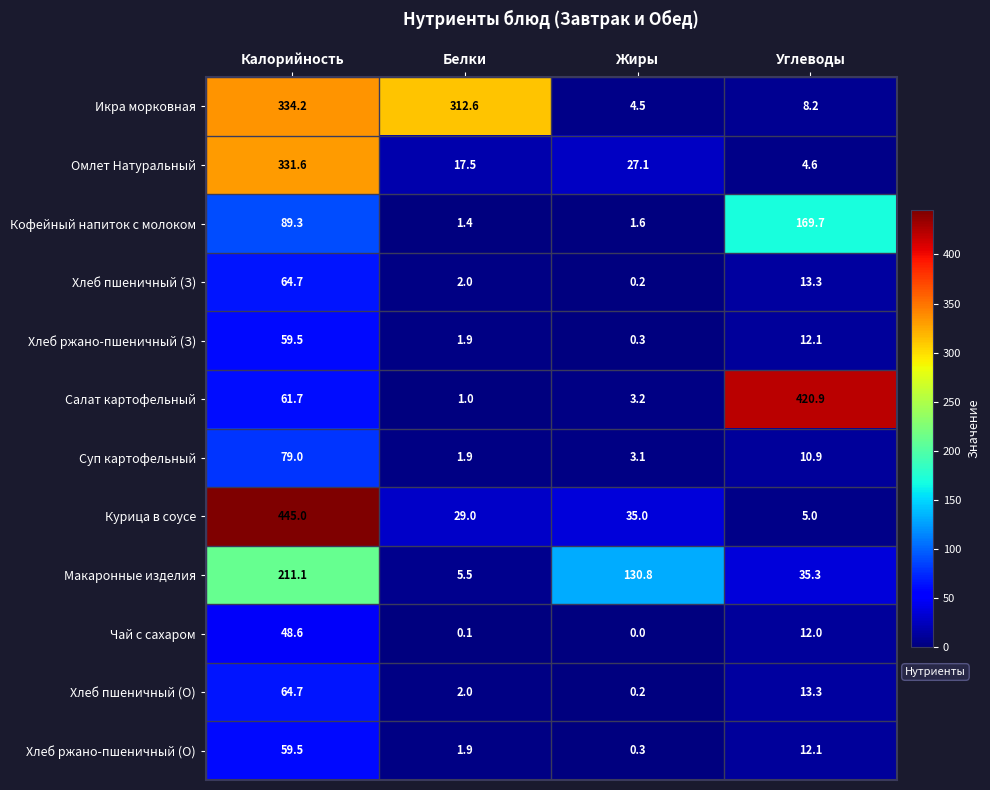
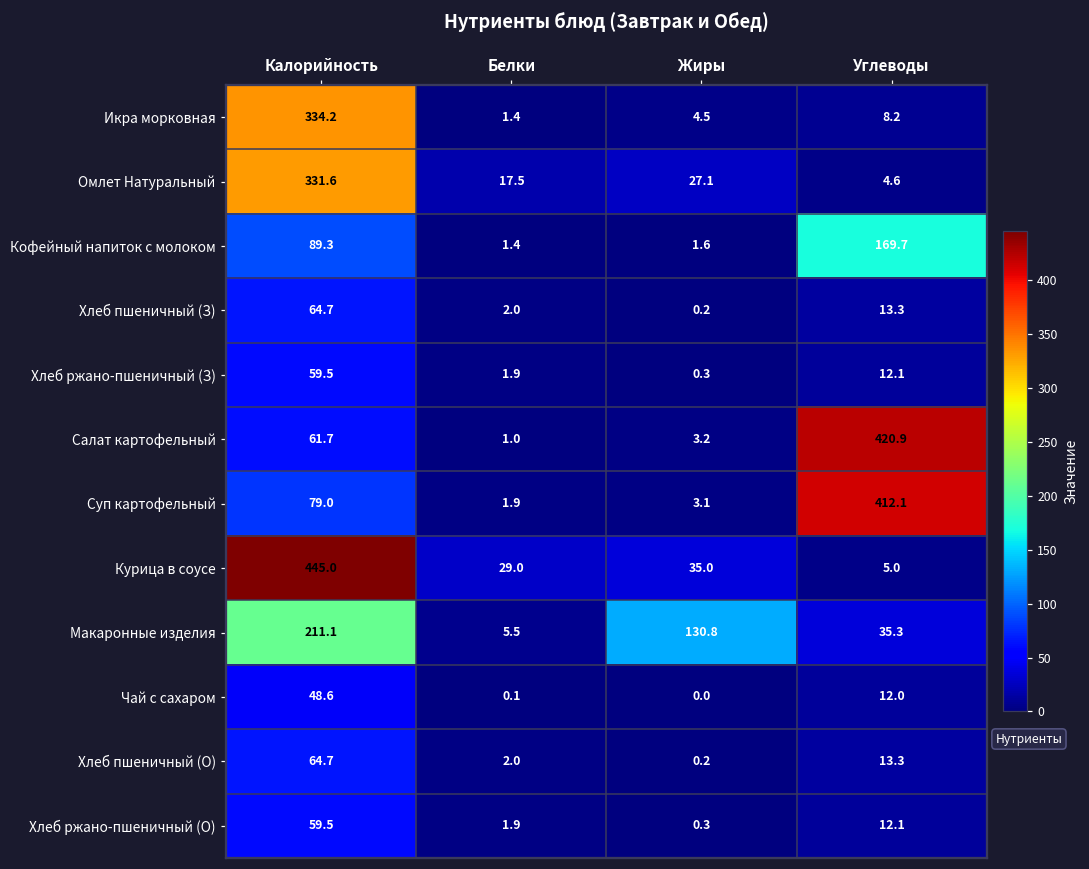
Икра морковная, Белки: 312.6 -> 1.4
Суп картофельный, Углеводы: 10.9 -> 412.1
